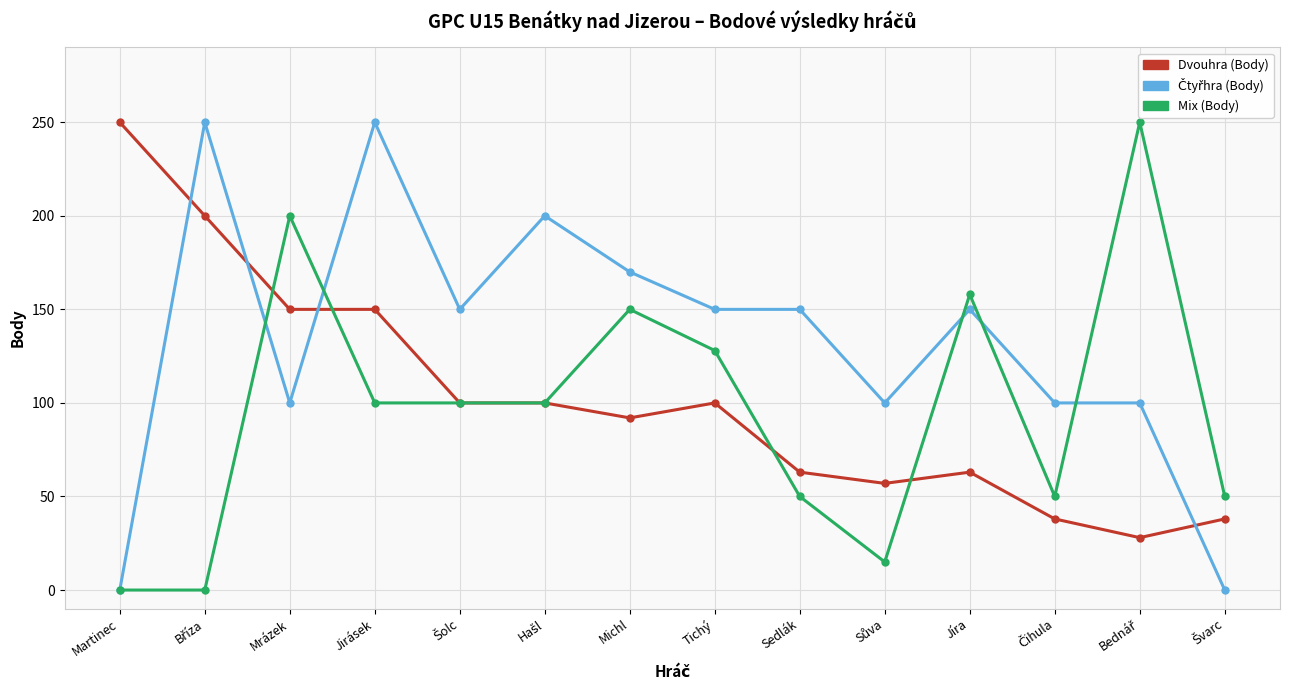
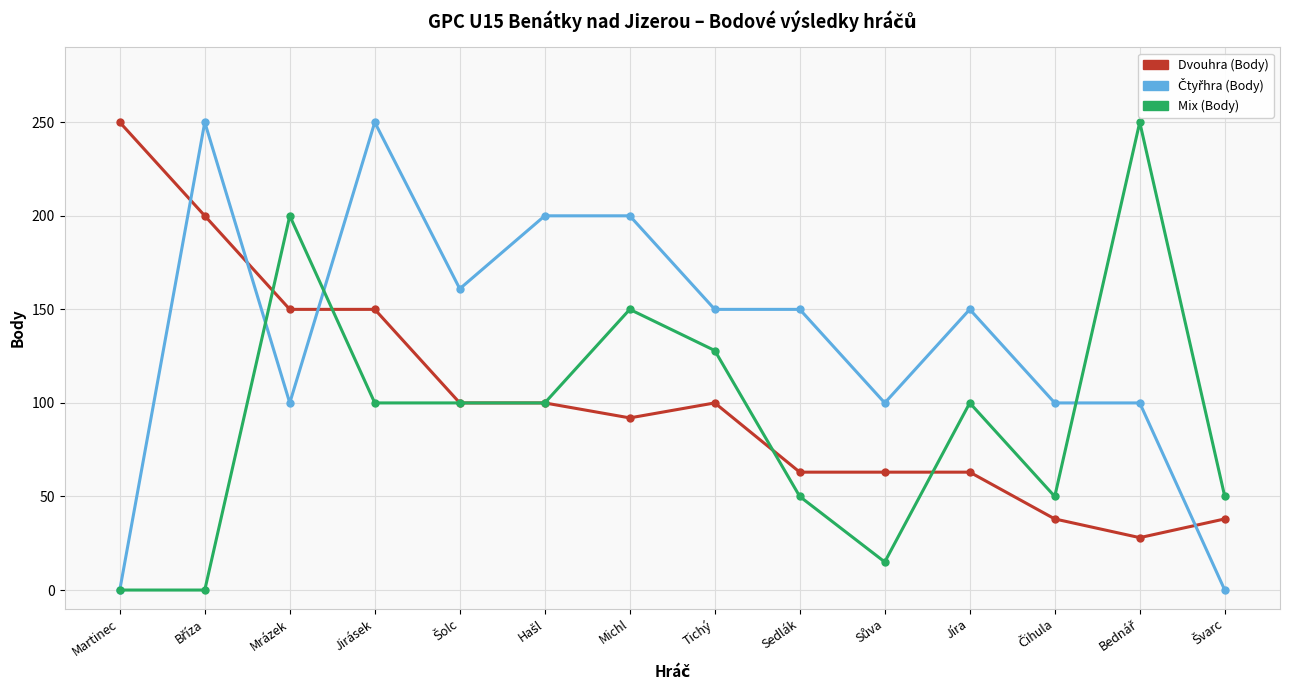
Čtyřhra (Body), Šolc: 150 -> 161
Čtyřhra (Body), Michl: 170 -> 200
Dvouhra (Body), Sůva: 57 -> 63
Mix (Body), Jíra: 158 -> 100
